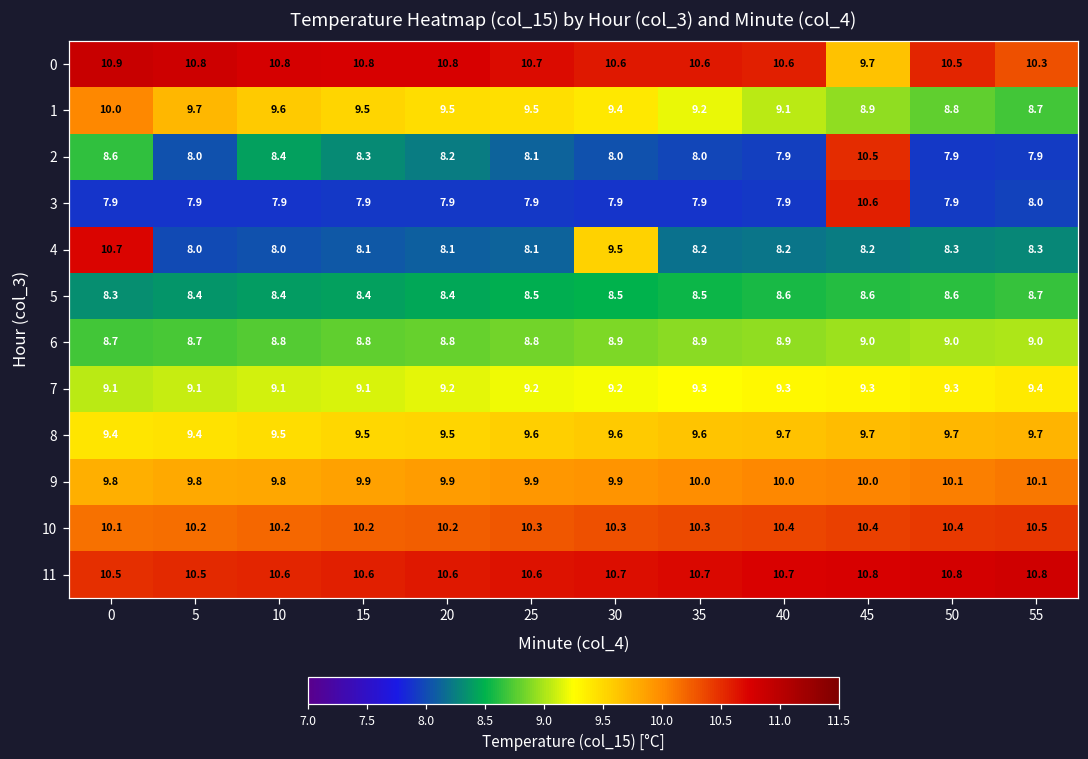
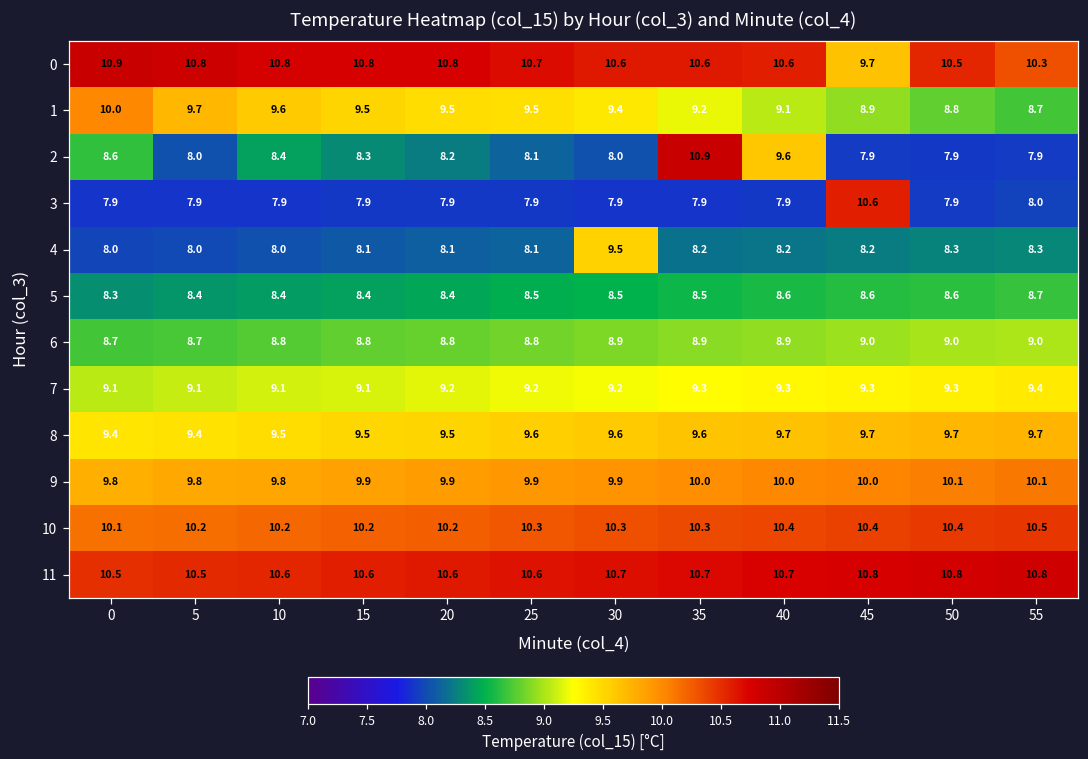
2, 35: 8.0 -> 10.9
2, 40: 7.9 -> 9.6
2, 45: 10.5 -> 7.9
4, 0: 10.7 -> 8.0
